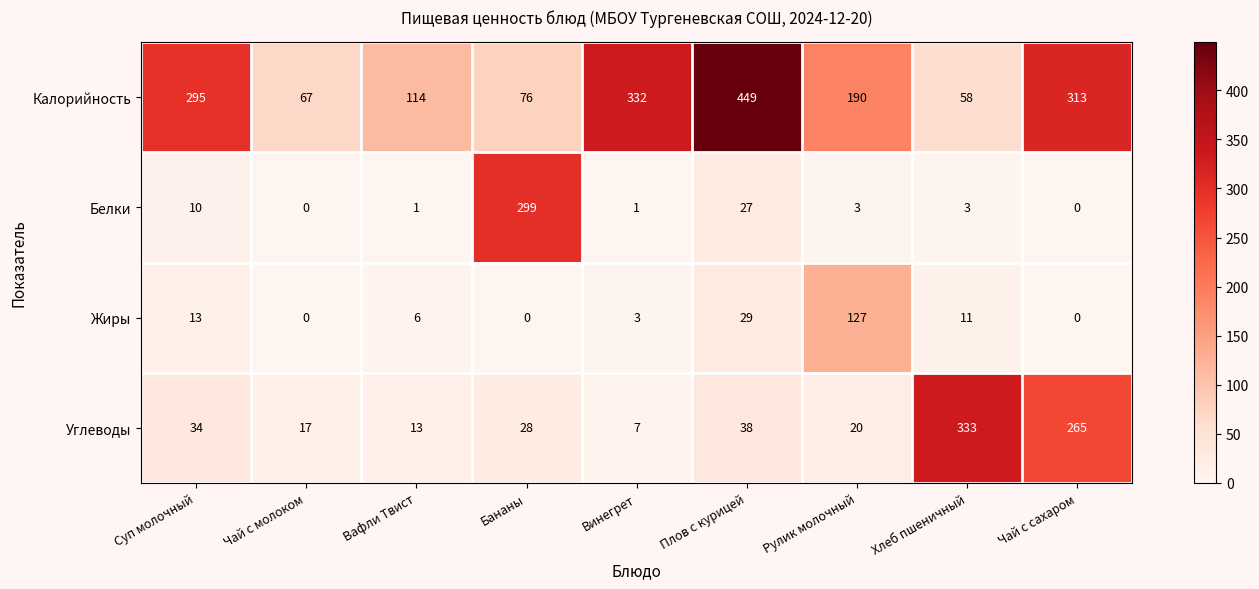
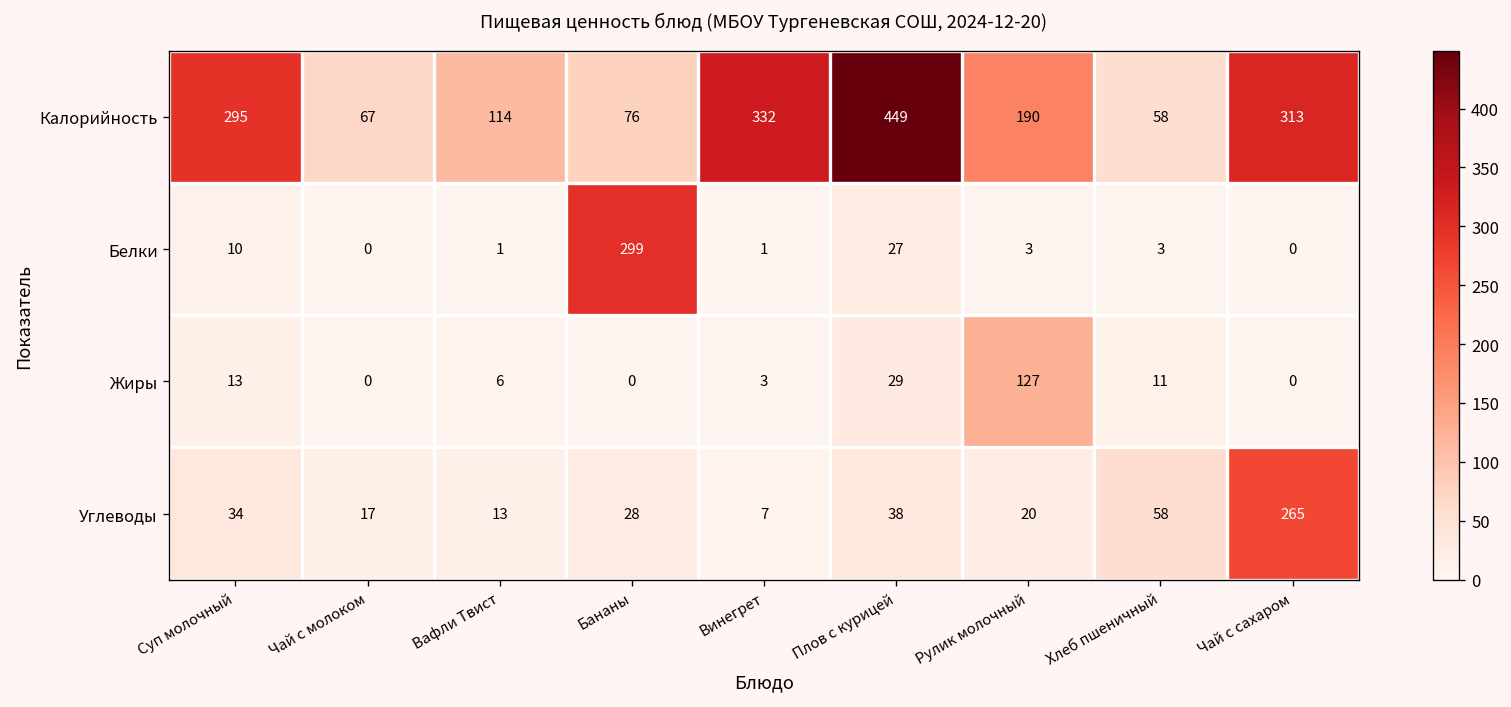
Углеводы, Хлеб пшеничный: 333 -> 58
